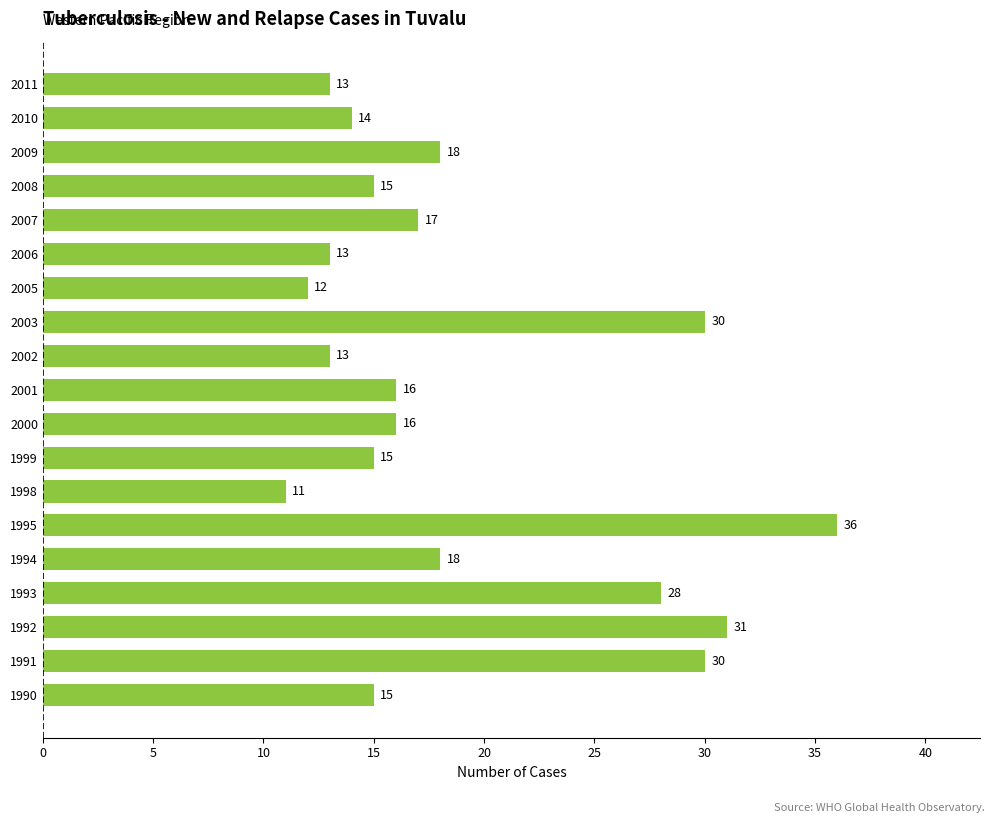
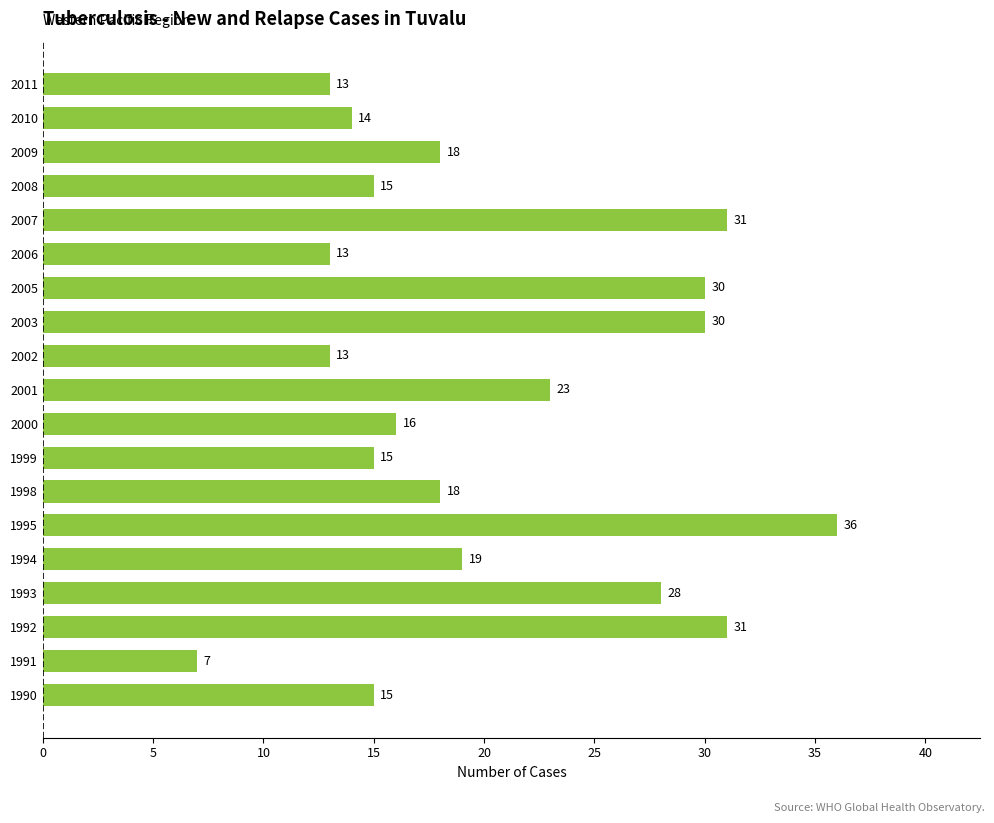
2007: 17 -> 31
2005: 12 -> 30
2001: 16 -> 23
1998: 11 -> 18
1994: 18 -> 19
1991: 30 -> 7
